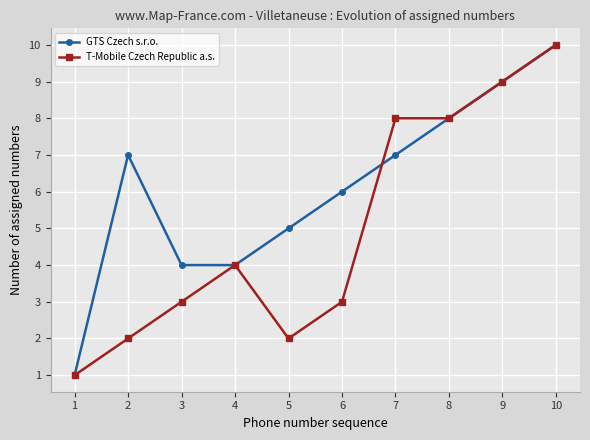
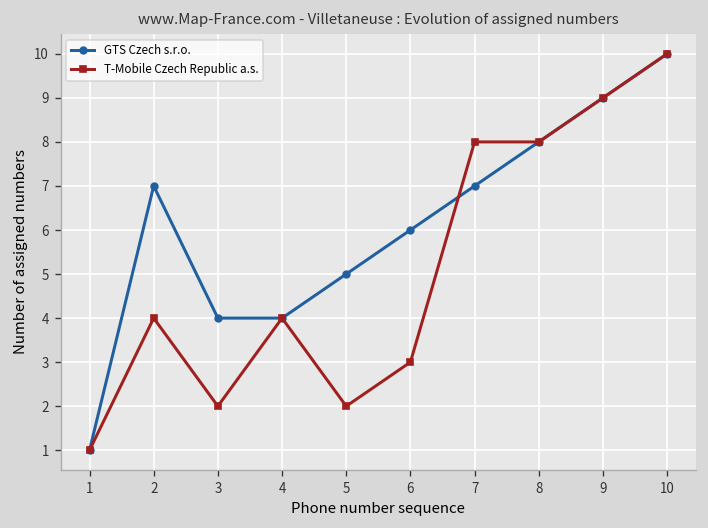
T-Mobile Czech Republic a.s., 2: 2 -> 4
T-Mobile Czech Republic a.s., 3: 3 -> 2
